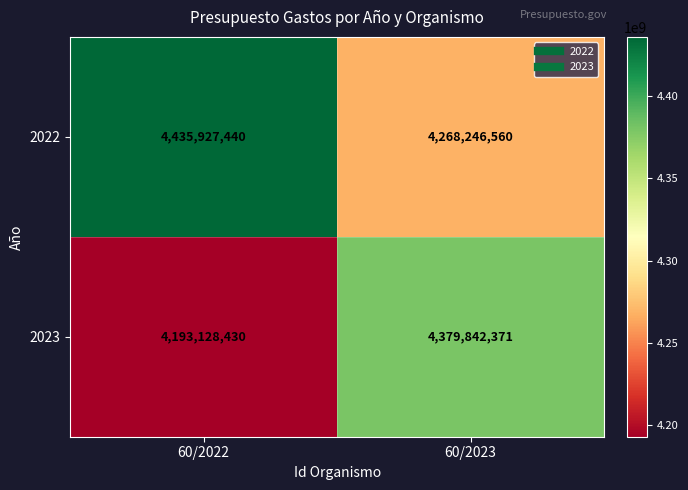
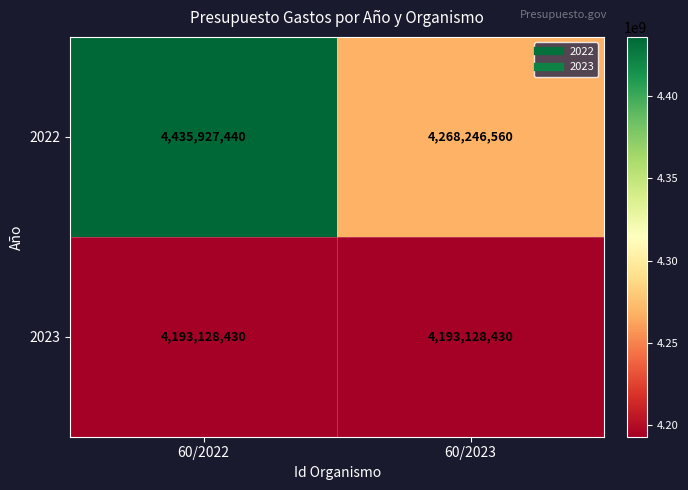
2023, 60/2023: 4,379,842,371 -> 4,193,128,430
